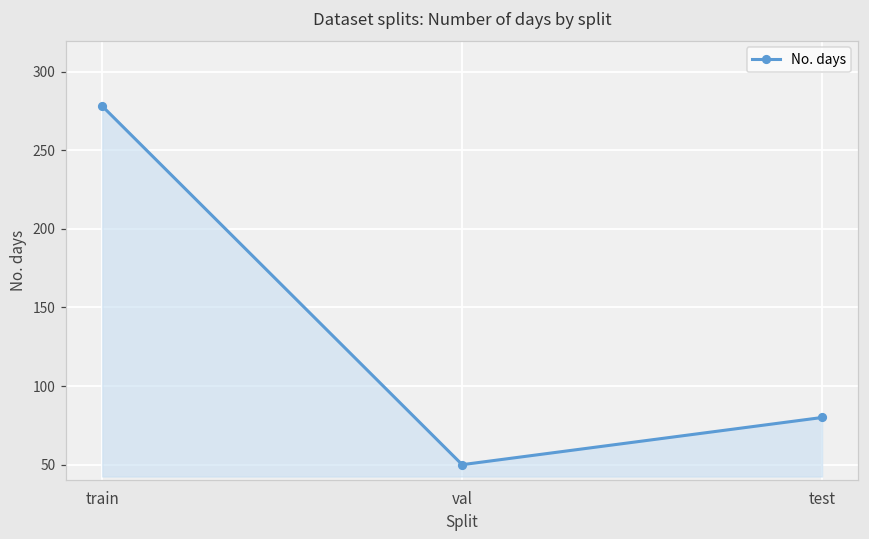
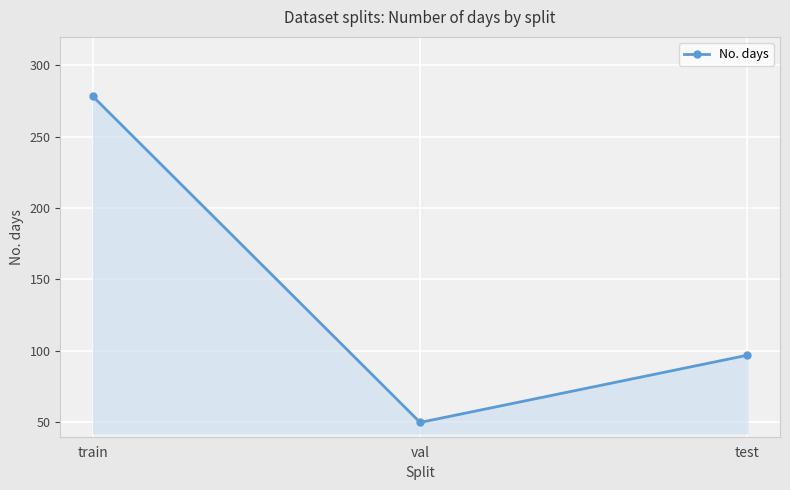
test: 80 -> 97
